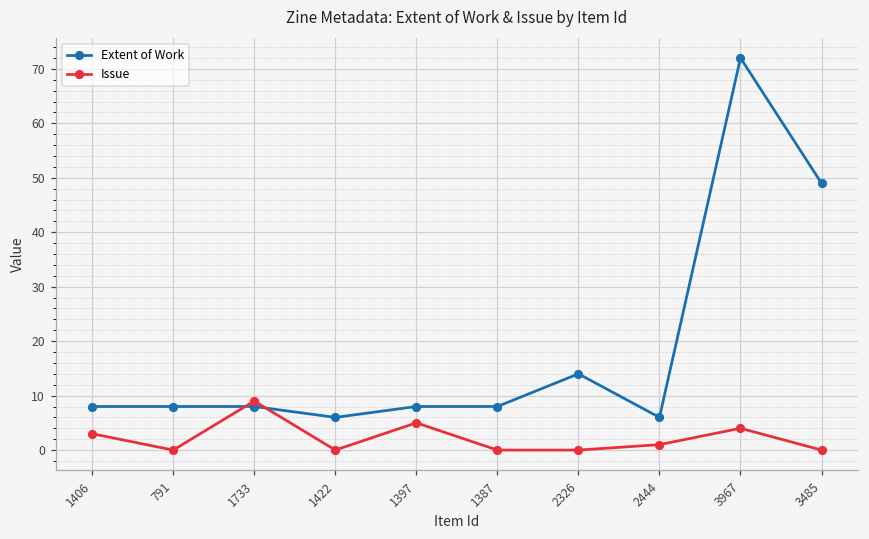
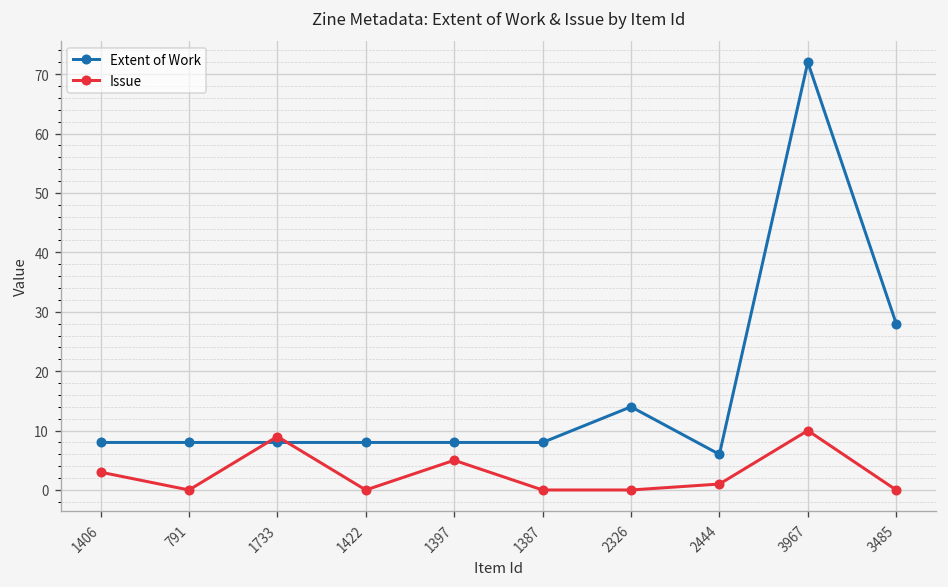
Extent of Work, 1422: 6 -> 8
Issue, 3967: 4 -> 10
Extent of Work, 3485: 49 -> 28
